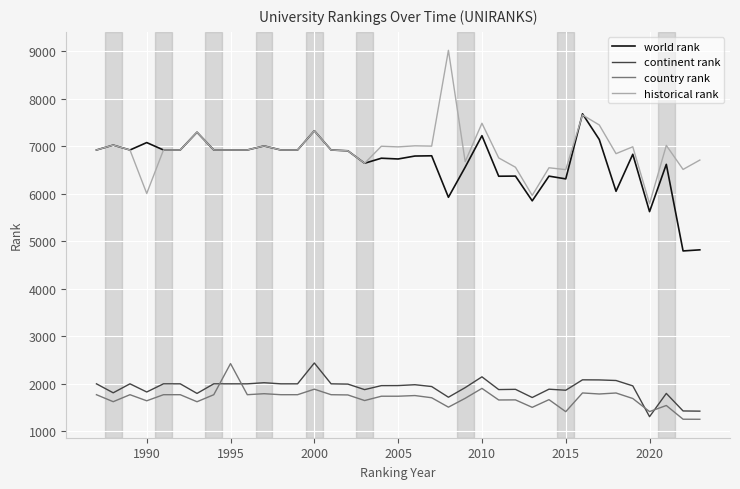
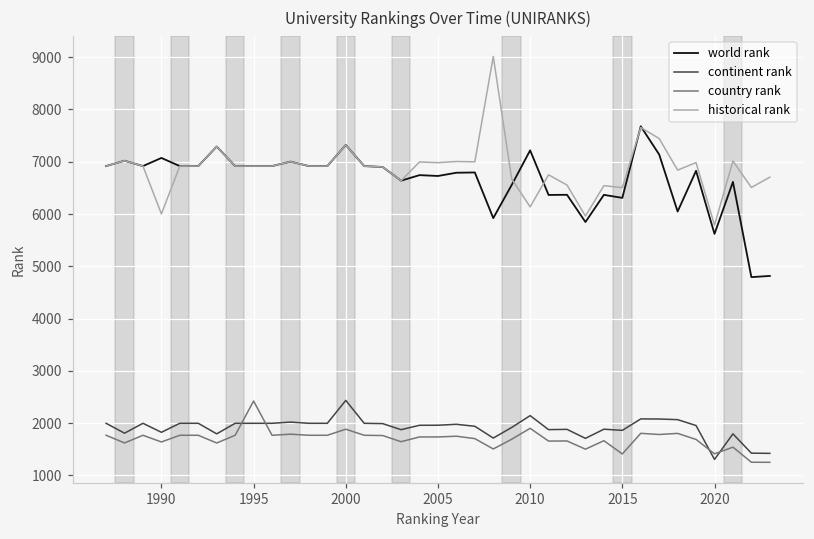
historical rank, 2010: 7500 -> 6100
